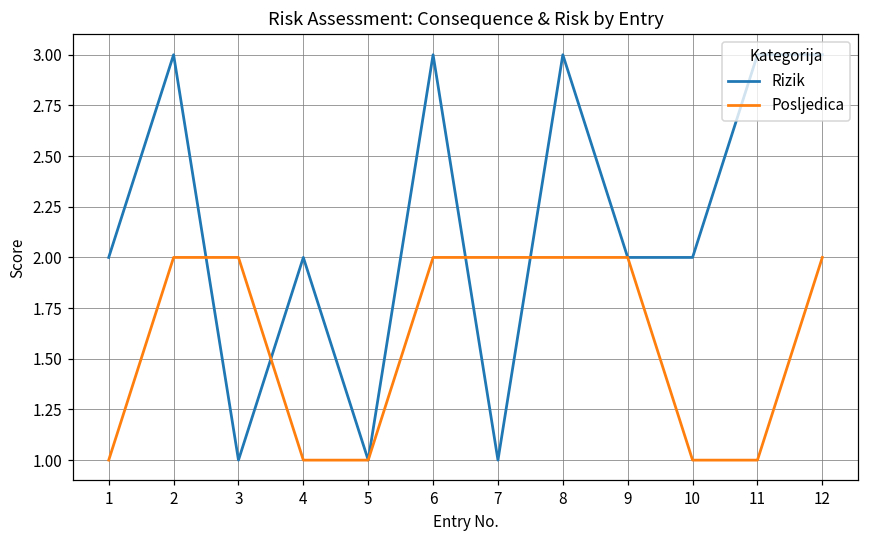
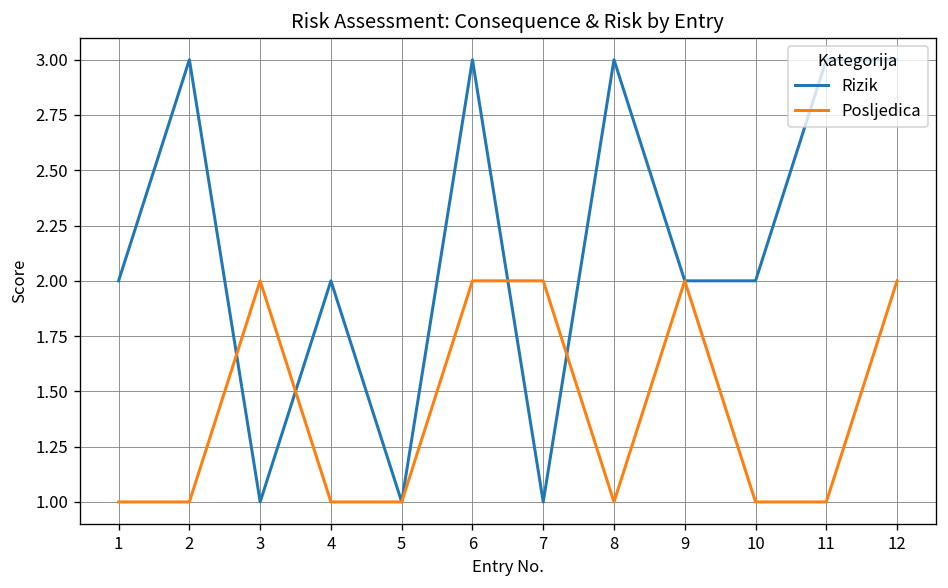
Posljedica, 2: 2 -> 1
Posljedica, 8: 2 -> 1
